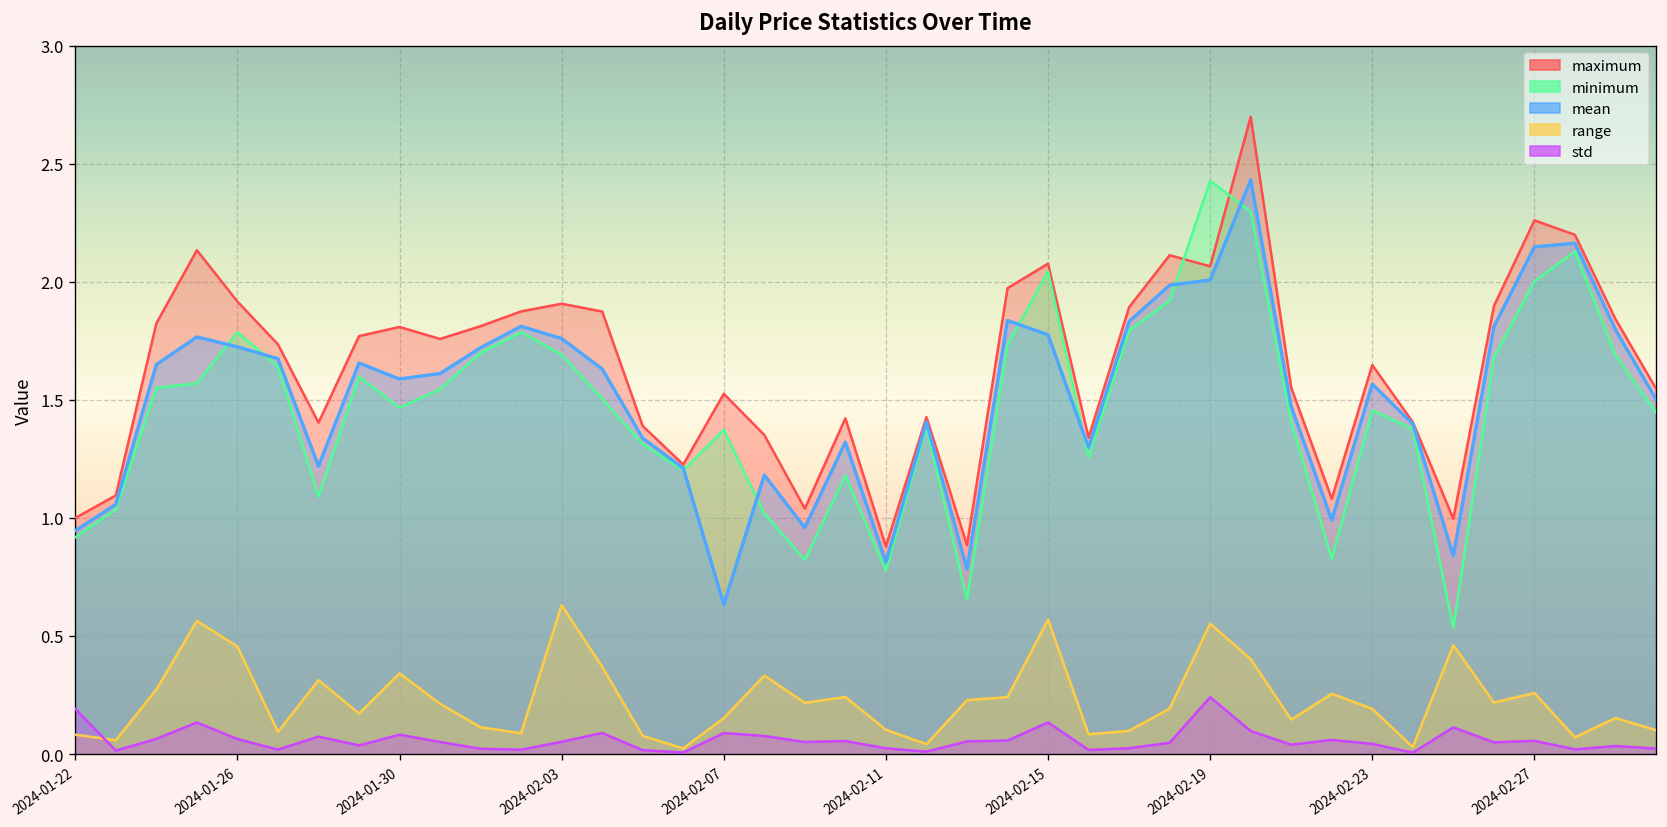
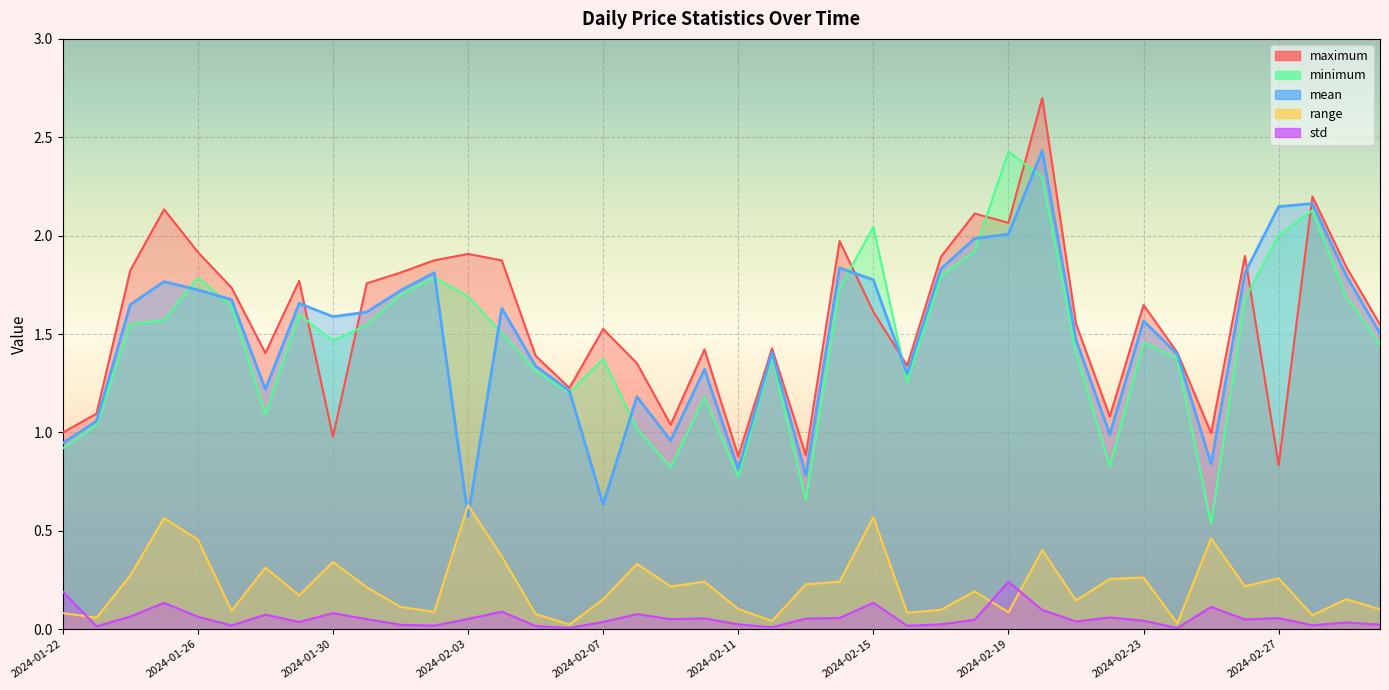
maximum, 2024-01-30: 1.81 -> 0.98
mean, 2024-02-03: 1.76 -> 0.57
std, 2024-02-07: 0.09 -> 0.04
maximum, 2024-02-15: 2.08 -> 1.61
range, 2024-02-19: 0.55 -> 0.09
range, 2024-02-23: 0.19 -> 0.26
maximum, 2024-02-27: 2.26 -> 0.83
